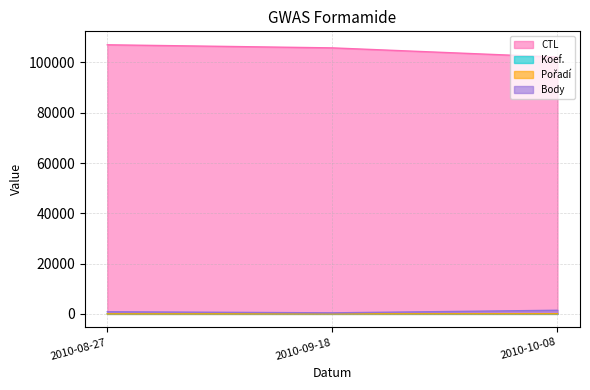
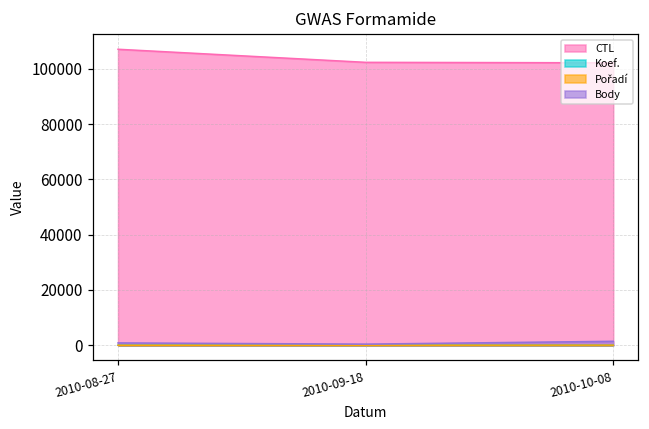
CTL, 2010-09-18: 106000 -> 102000
